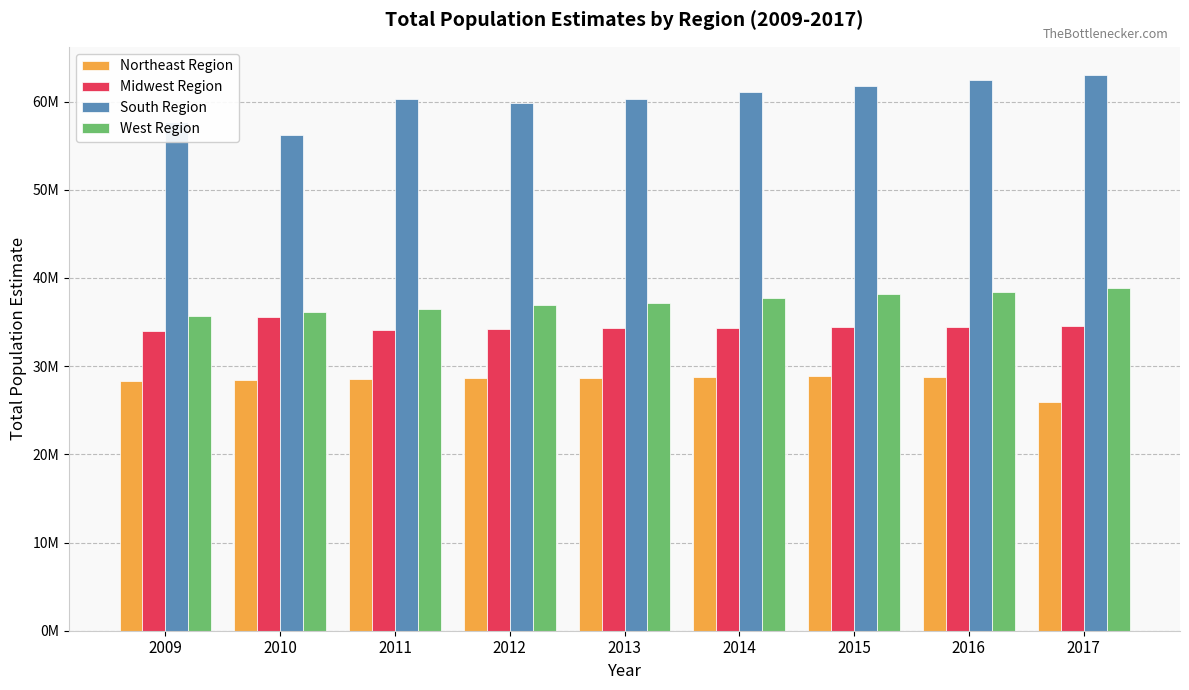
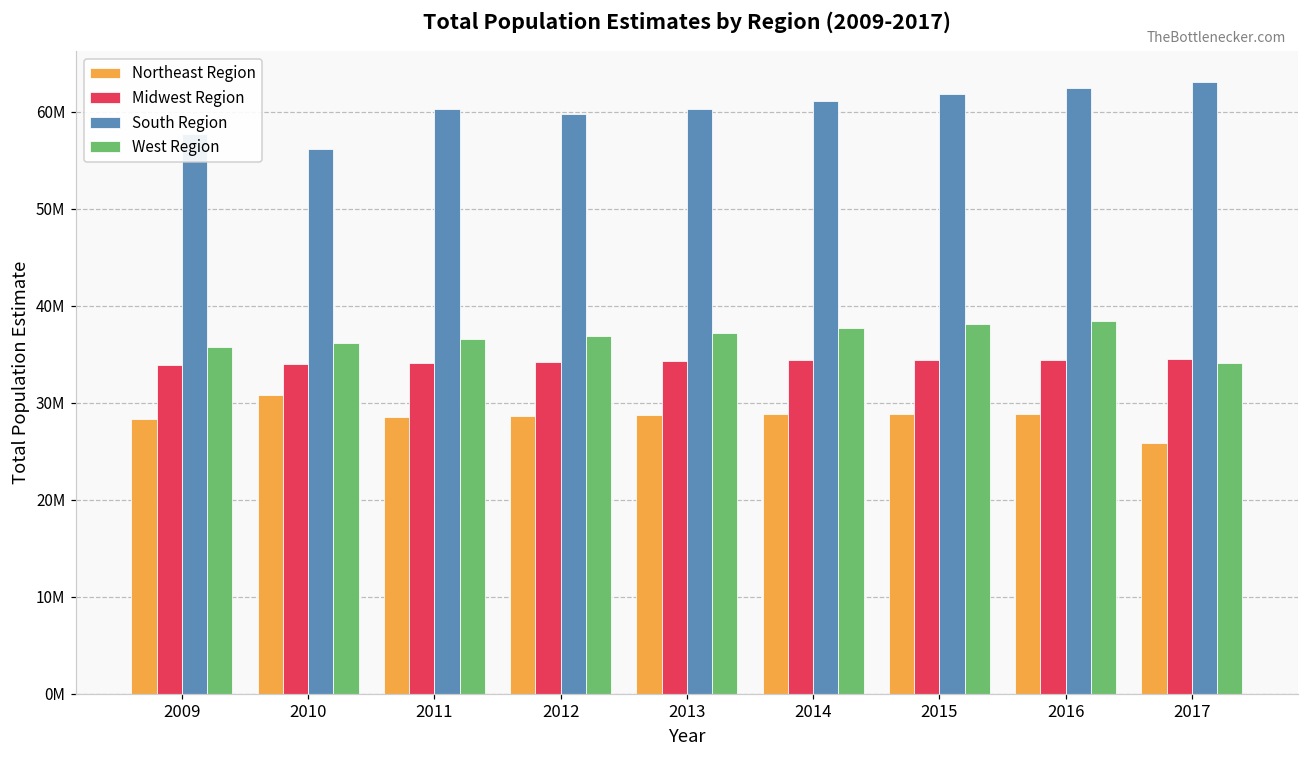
Northeast Region, 2010: 28000000 -> 31000000
Midwest Region, 2010: 36000000 -> 34000000
West Region, 2017: 39000000 -> 34000000
